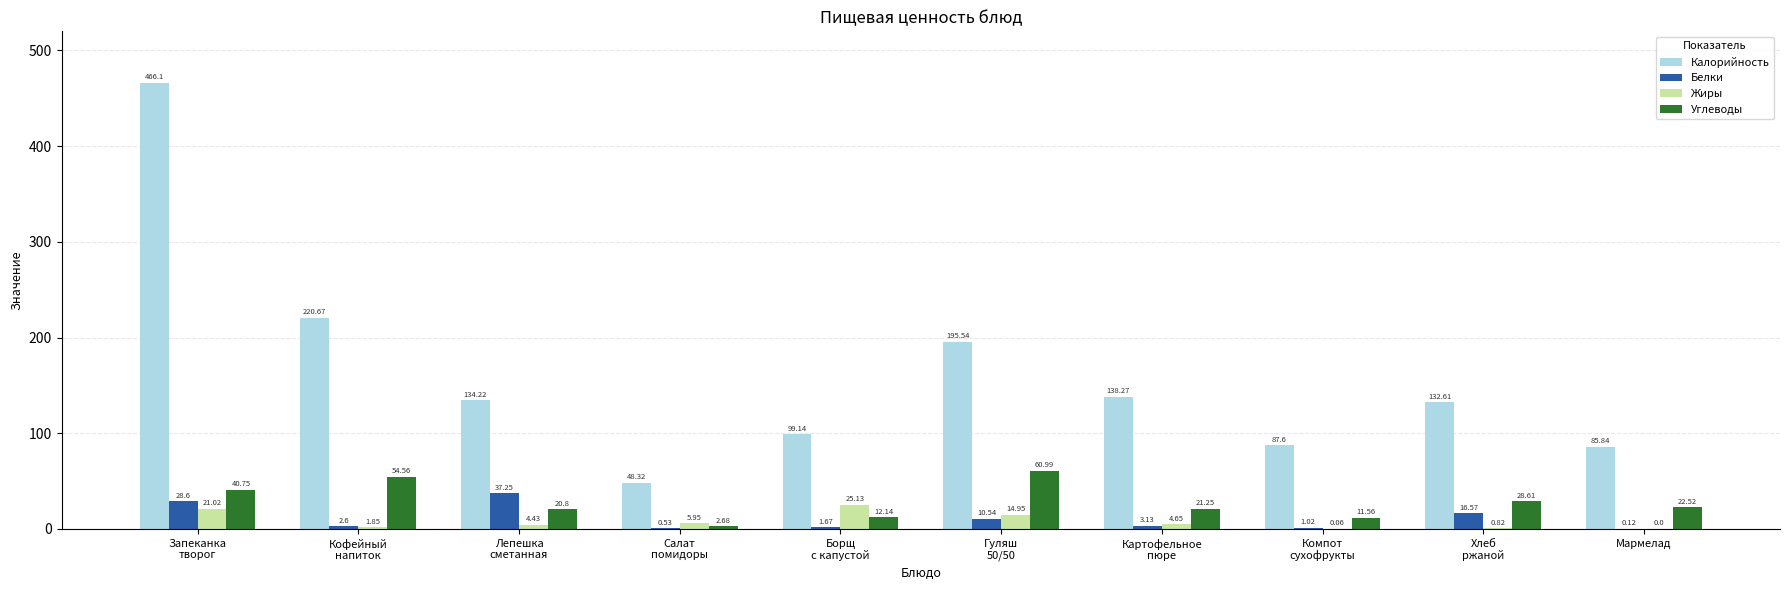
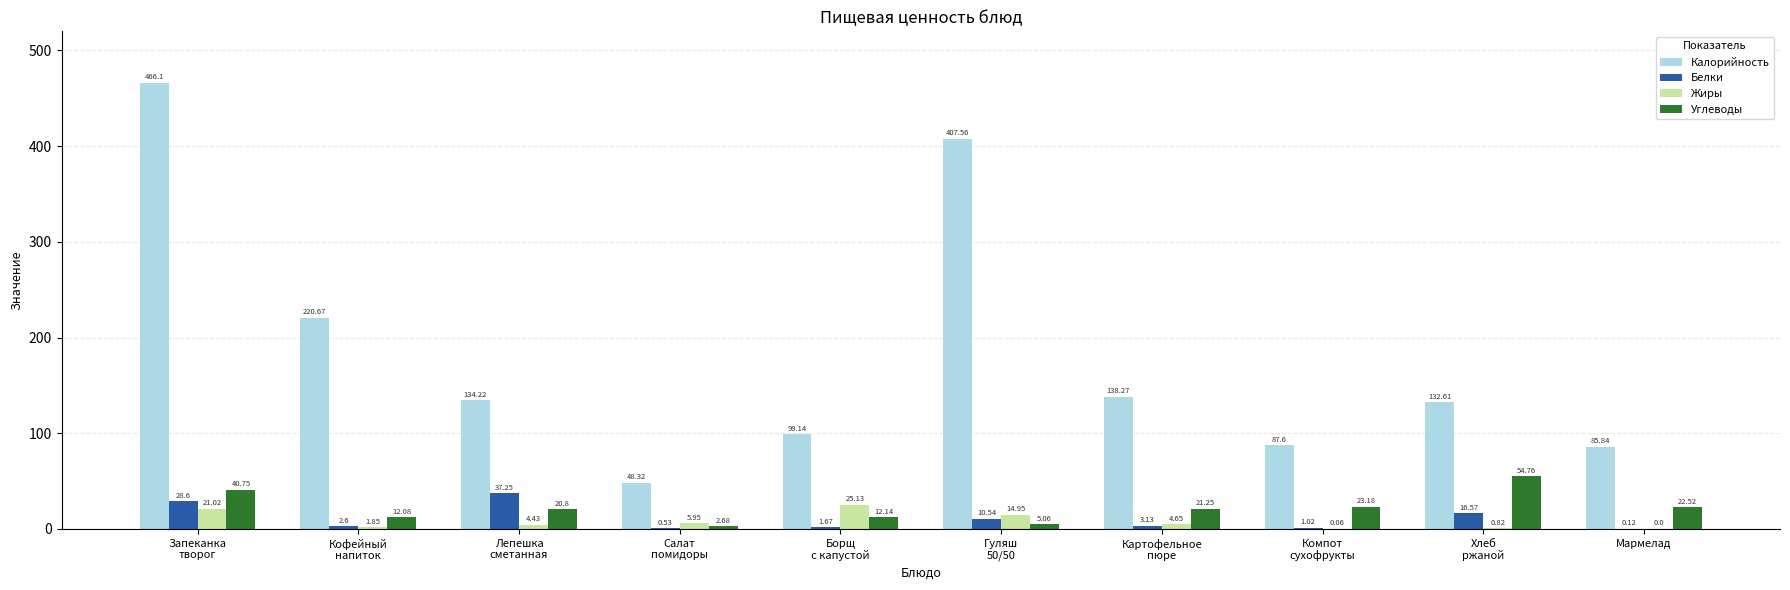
Углеводы, Кофейный напиток: 54.56 -> 12.08
Калорийность, Гуляш 50/50: 195.54 -> 407.56
Углеводы, Гуляш 50/50: 60.99 -> 5.06
Углеводы, Компот сухофрукты: 11.56 -> 23.18
Углеводы, Хлеб ржаной: 28.61 -> 54.76
